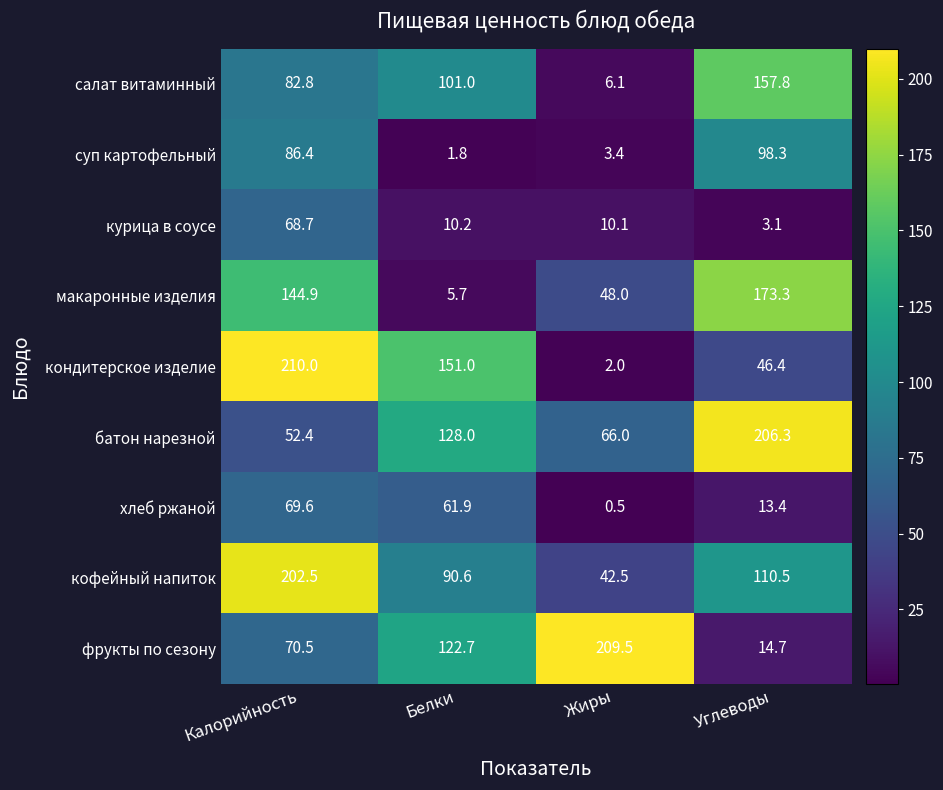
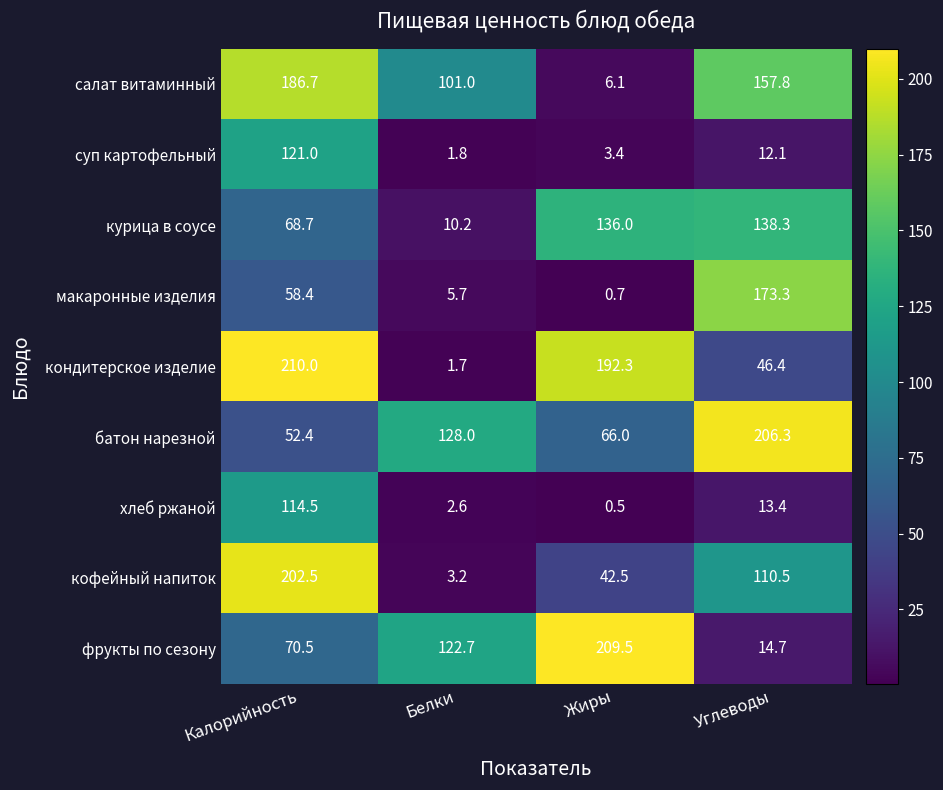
салат витаминный, Калорийность: 82.8 -> 186.7
суп картофельный, Калорийность: 86.4 -> 121.0
суп картофельный, Углеводы: 98.3 -> 12.1
курица в соусе, Жиры: 10.1 -> 136.0
курица в соусе, Углеводы: 3.1 -> 138.3
макаронные изделия, Калорийность: 144.9 -> 58.4
макаронные изделия, Жиры: 48.0 -> 0.7
кондитерское изделие, Белки: 151.0 -> 1.7
кондитерское изделие, Жиры: 2.0 -> 192.3
хлеб ржаной, Калорийность: 69.6 -> 114.5
хлеб ржаной, Белки: 61.9 -> 2.6
кофейный напиток, Белки: 90.6 -> 3.2
